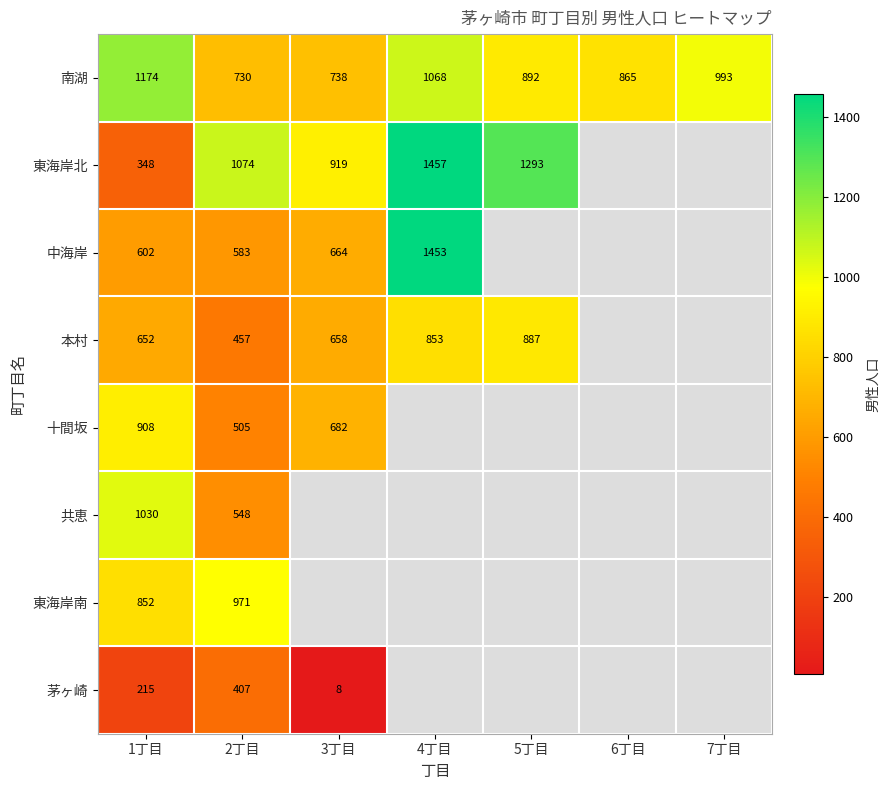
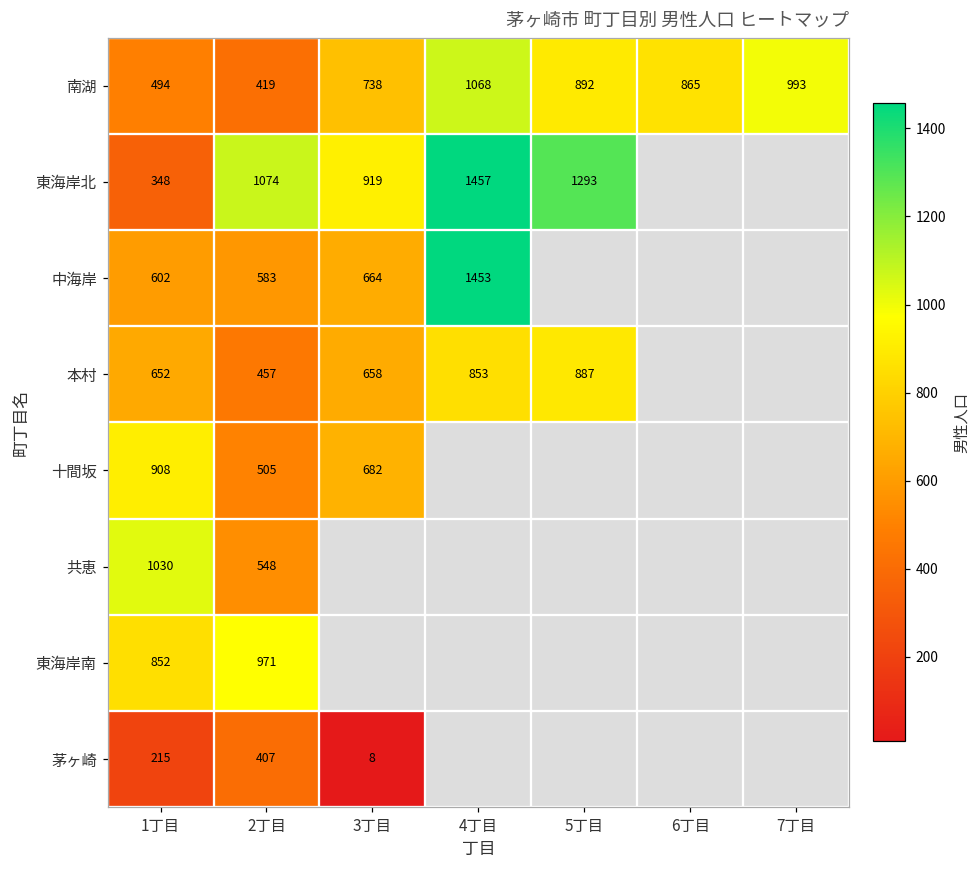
南湖, 1丁目: 1174 -> 494
南湖, 2丁目: 730 -> 419
